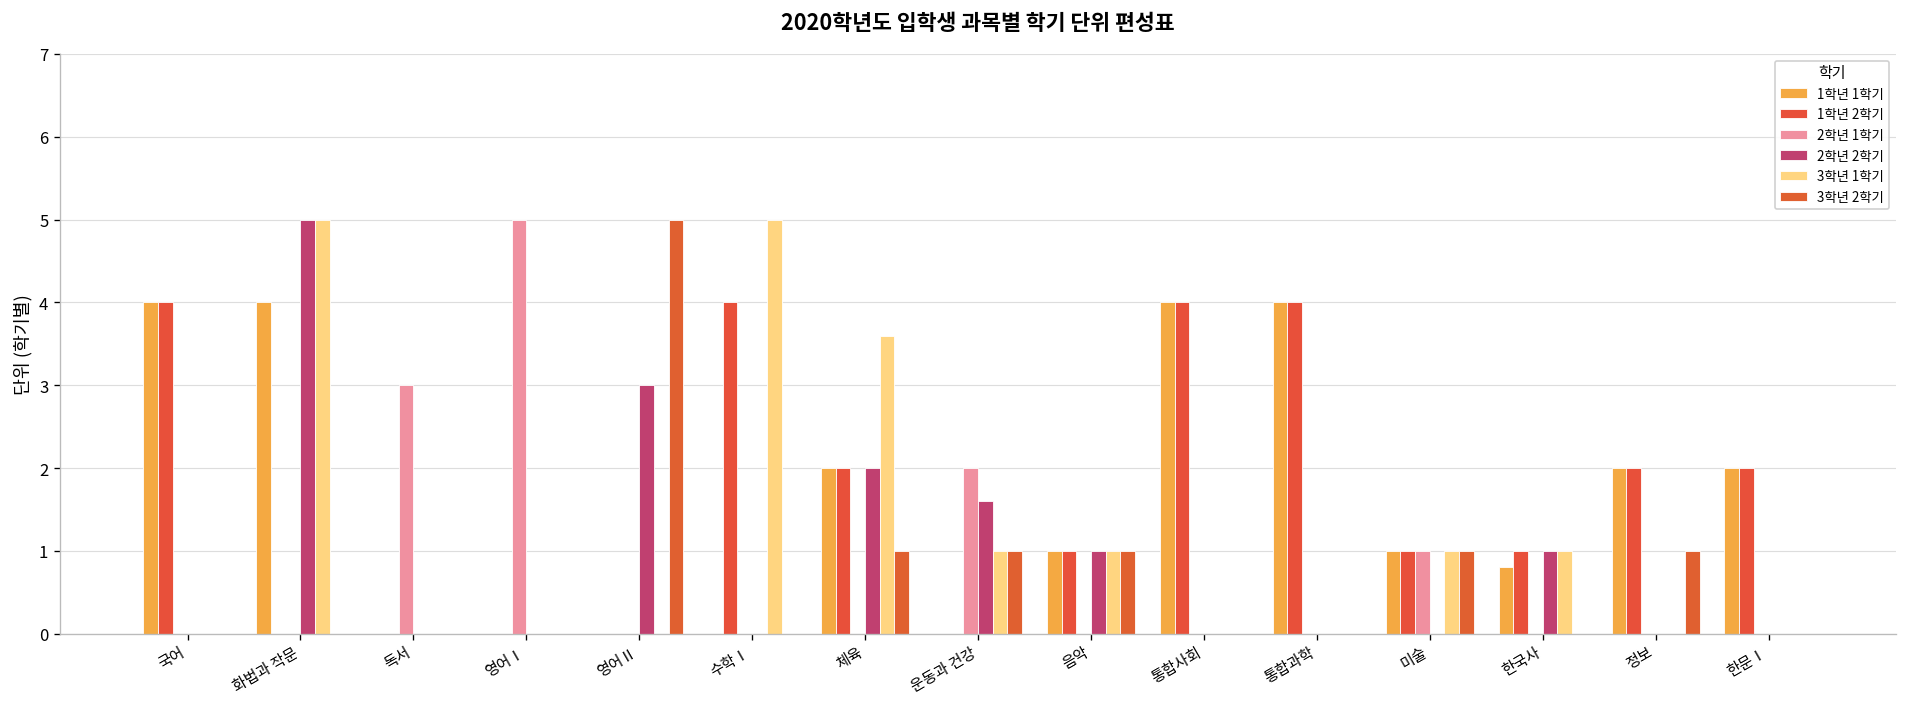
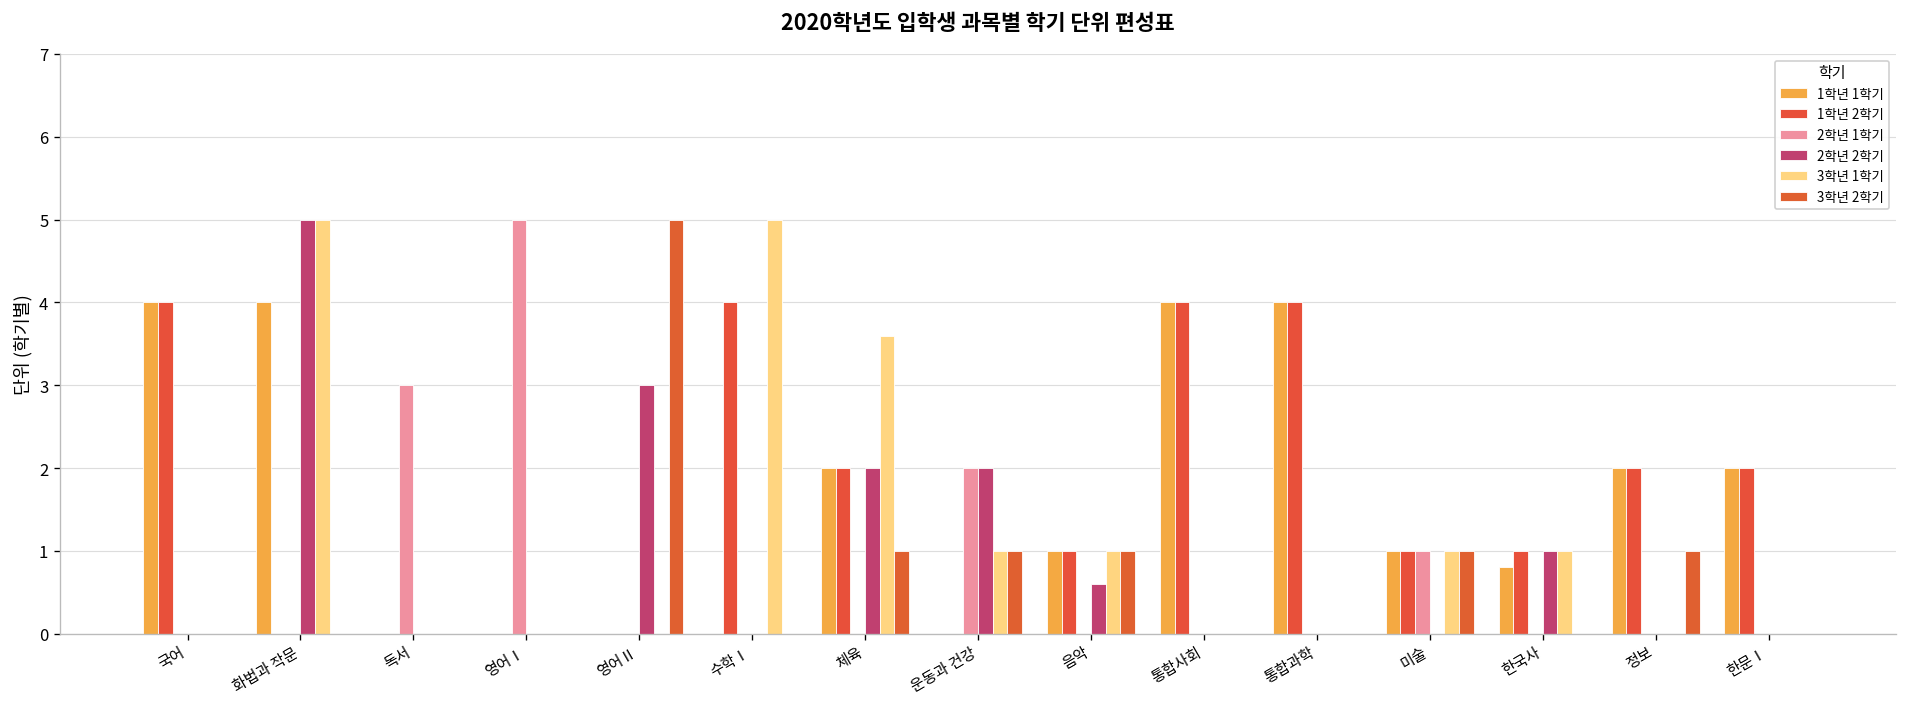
2학년 2학기, 운동과 건강: 1.6 -> 2.0
2학년 2학기, 음악: 1.0 -> 0.6
